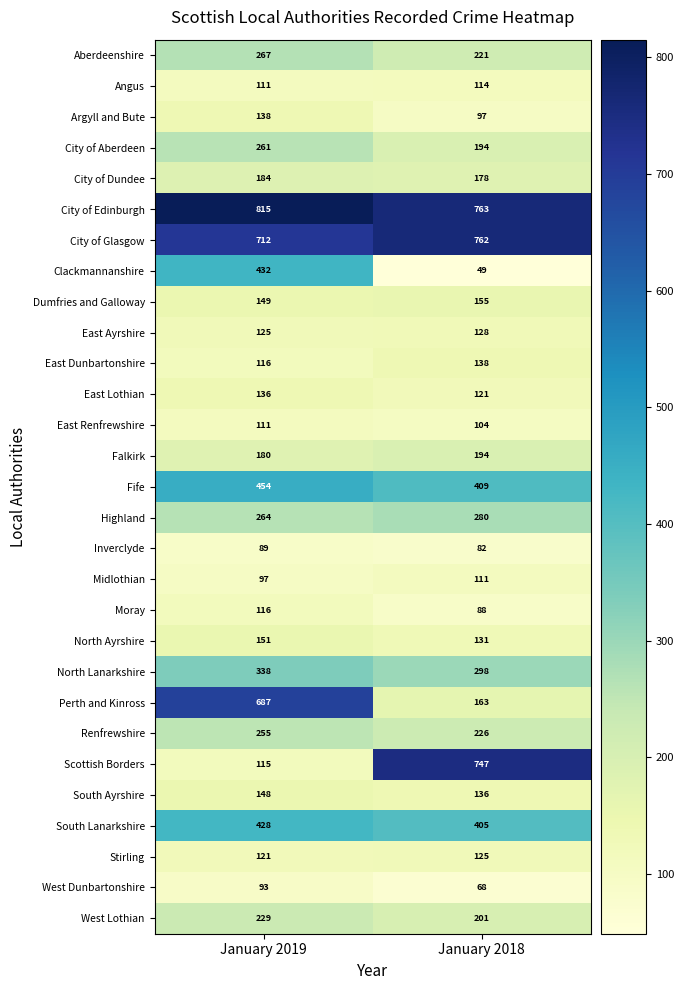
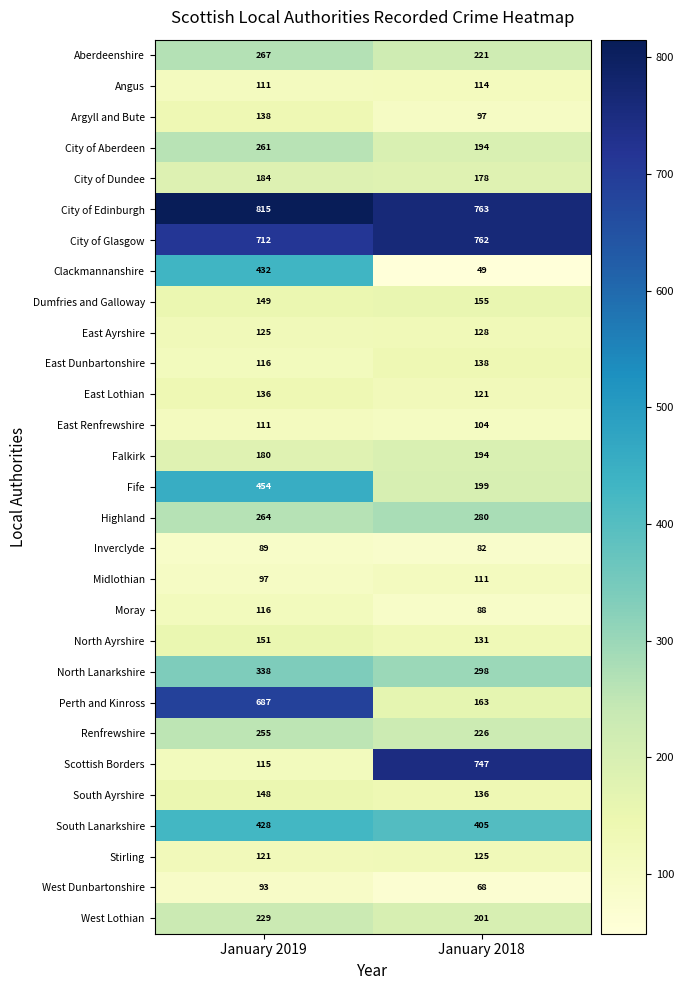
Fife, January 2018: 409 -> 199
